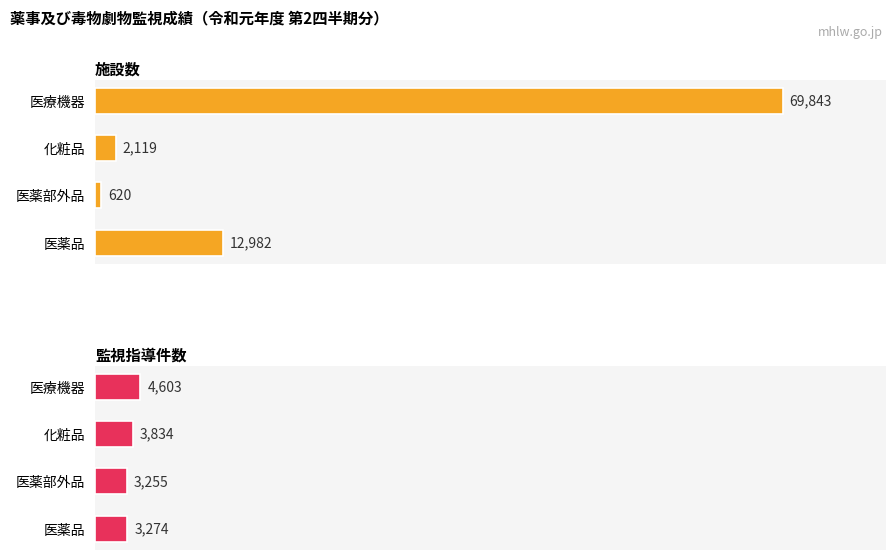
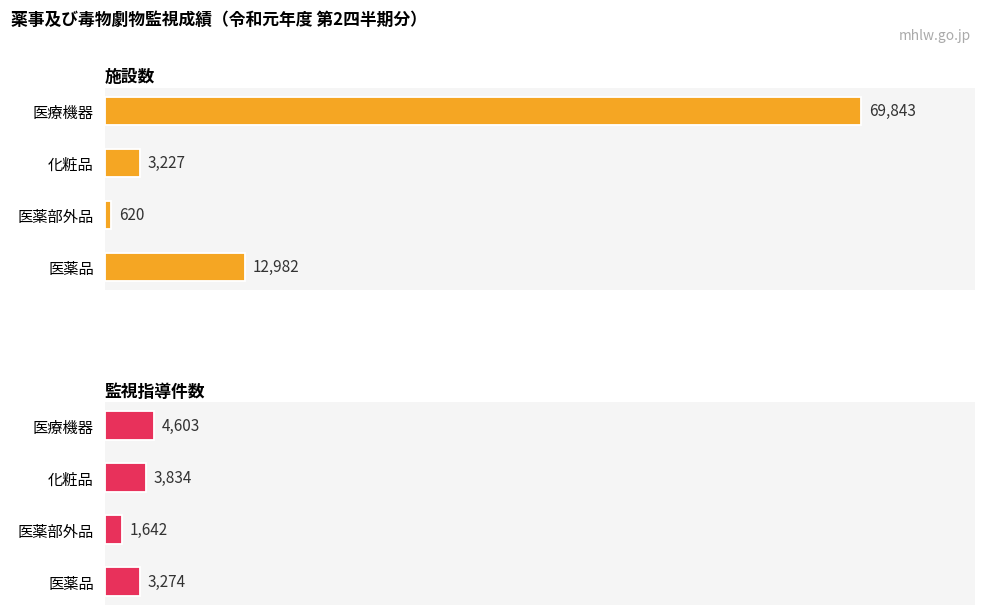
施設数, 化粧品: 2,119 -> 3,227
監視指導件数, 医薬部外品: 3,255 -> 1,642
